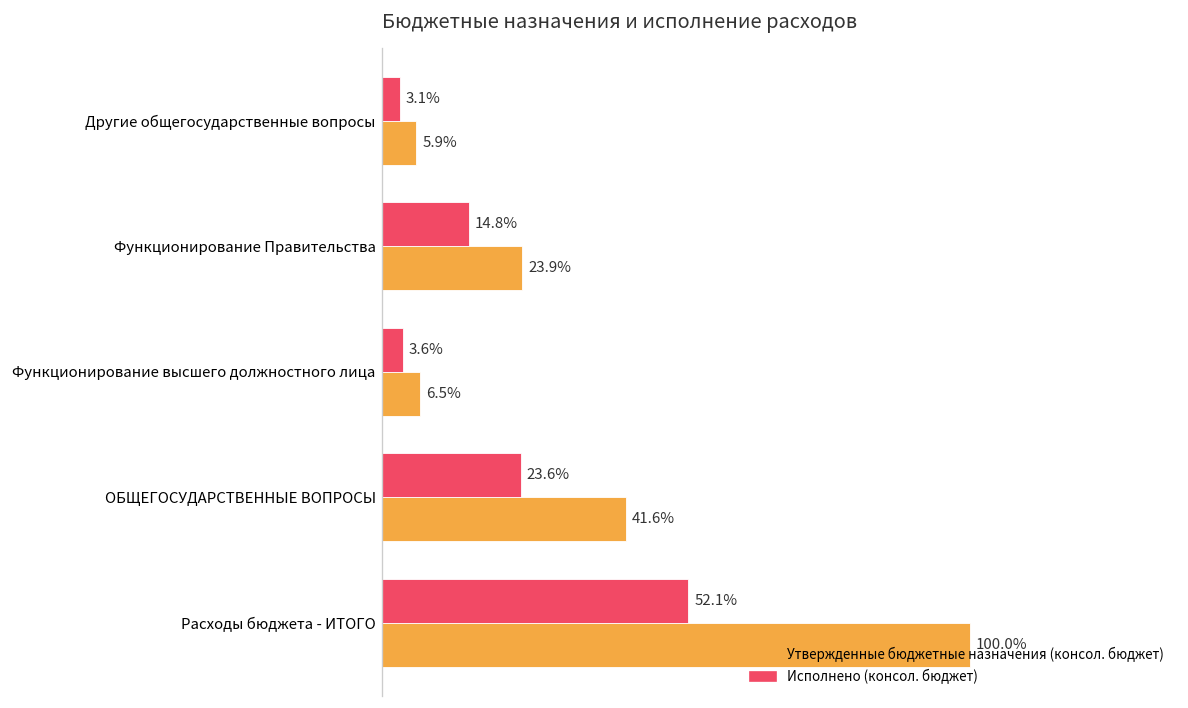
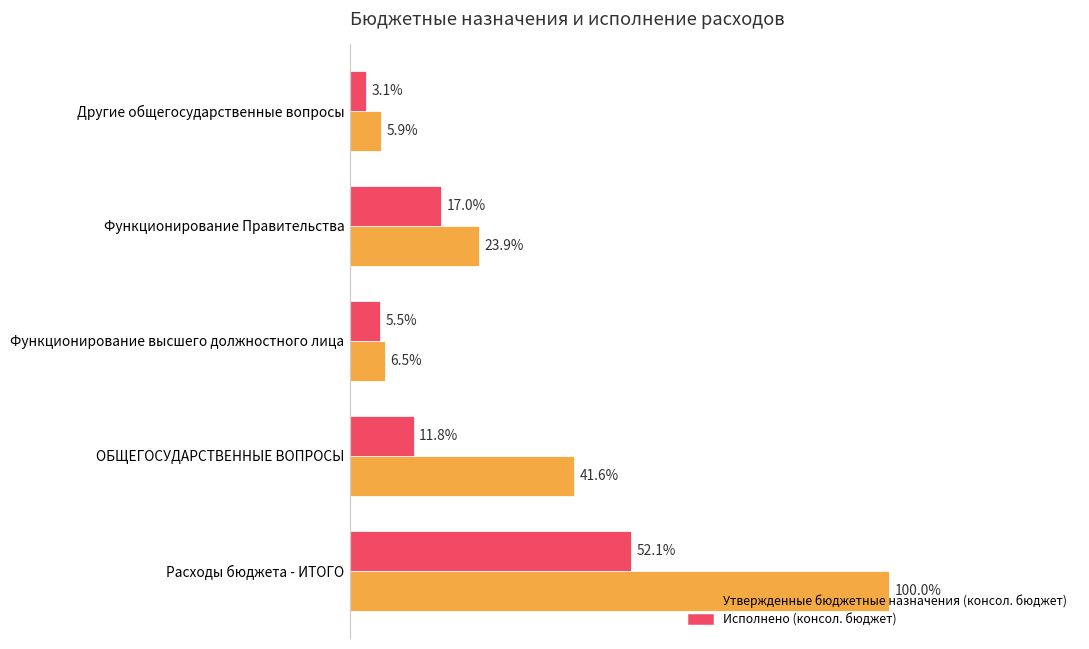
Исполнено (консол. бюджет), Функционирование Правительства: 14.8% -> 17.0%
Исполнено (консол. бюджет), Функционирование высшего должностного лица: 3.6% -> 5.5%
Исполнено (консол. бюджет), ОБЩЕГОСУДАРСТВЕННЫЕ ВОПРОСЫ: 23.6% -> 11.8%
